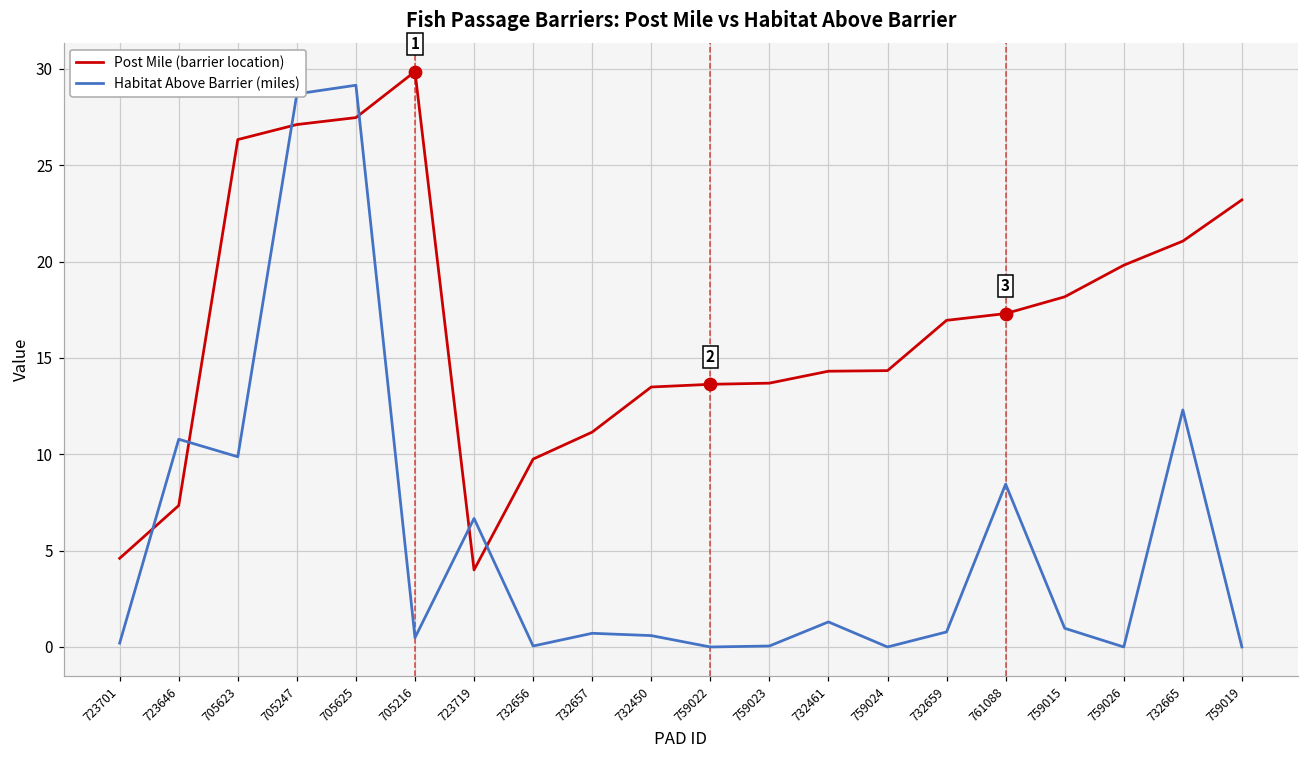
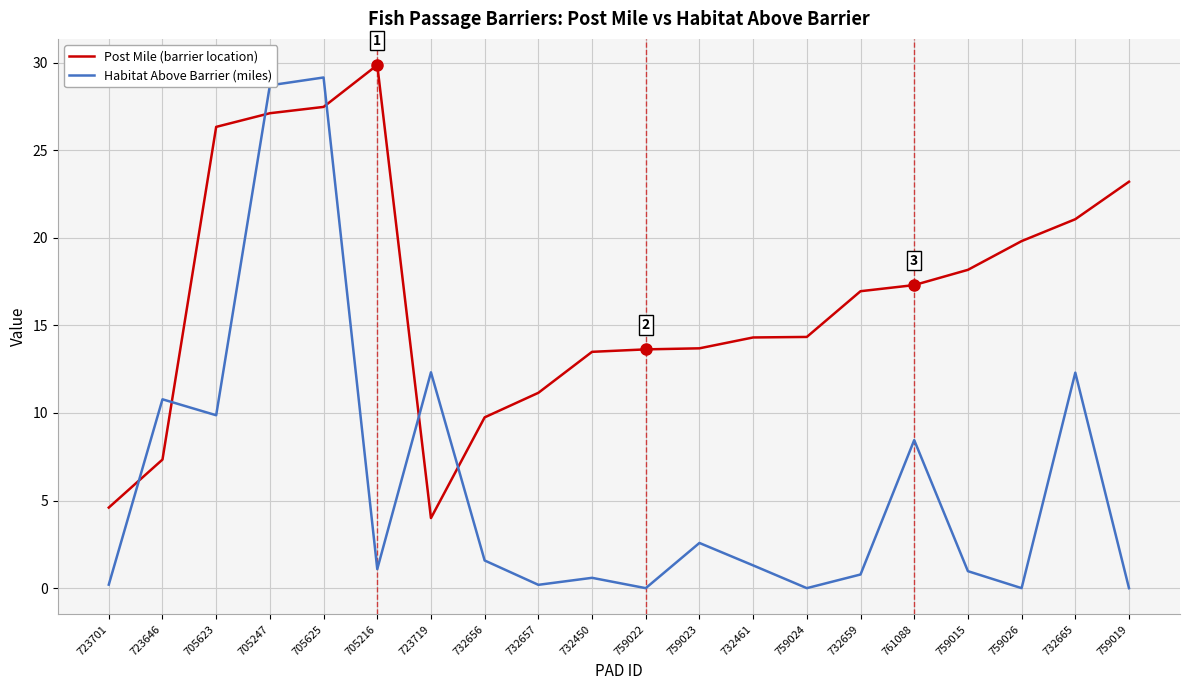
Habitat Above Barrier (miles), 705216: 0.5 -> 1.1
Habitat Above Barrier (miles), 723719: 6.7 -> 12.3
Habitat Above Barrier (miles), 732656: 0.1 -> 1.6
Habitat Above Barrier (miles), 732657: 0.7 -> 0.2
Habitat Above Barrier (miles), 759023: 0.1 -> 2.6
